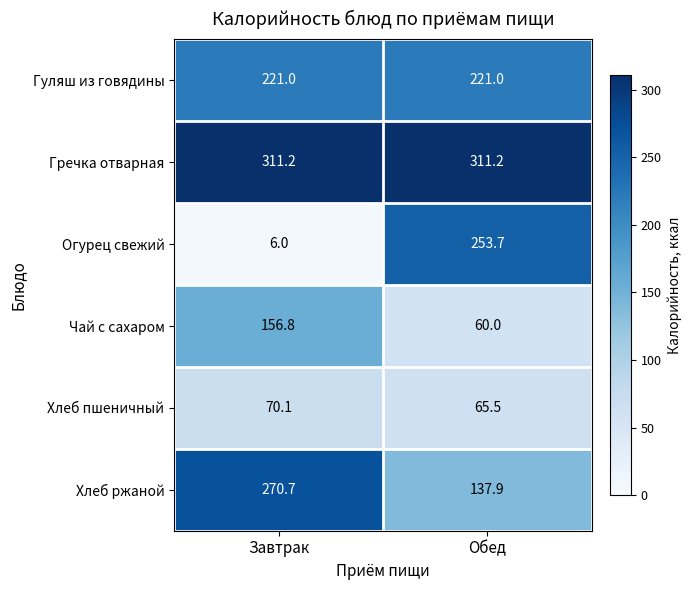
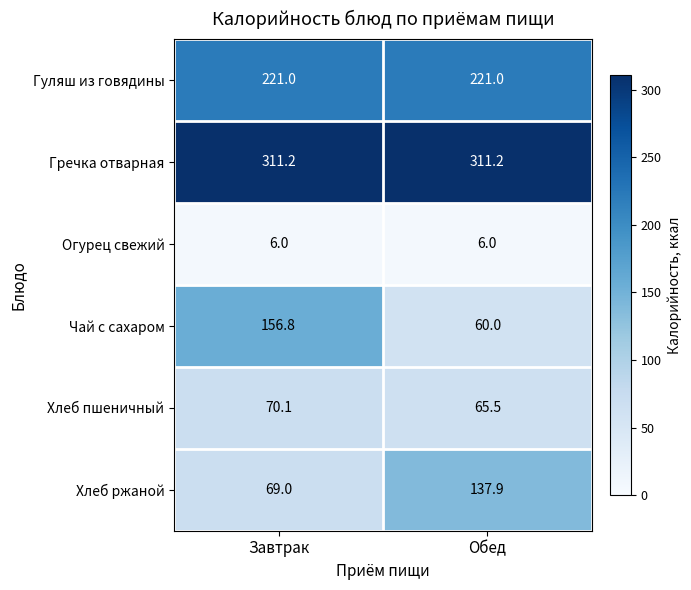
Огурец свежий, Обед: 253.7 -> 6.0
Хлеб ржаной, Завтрак: 270.7 -> 69.0
